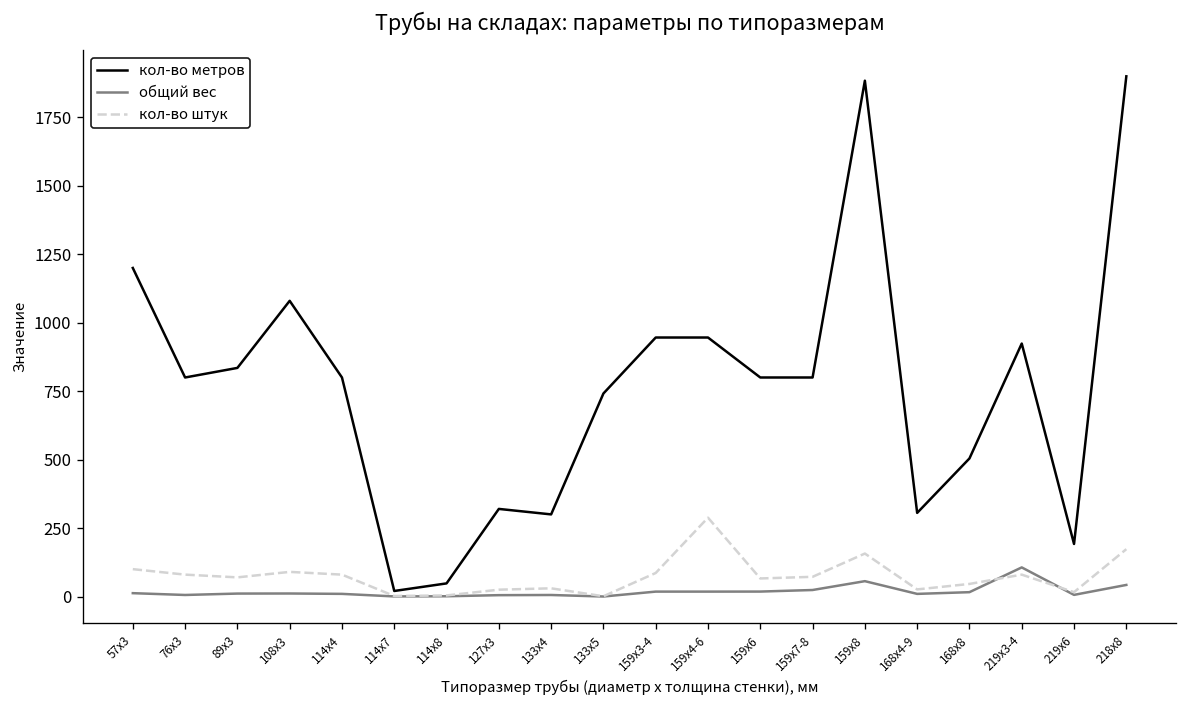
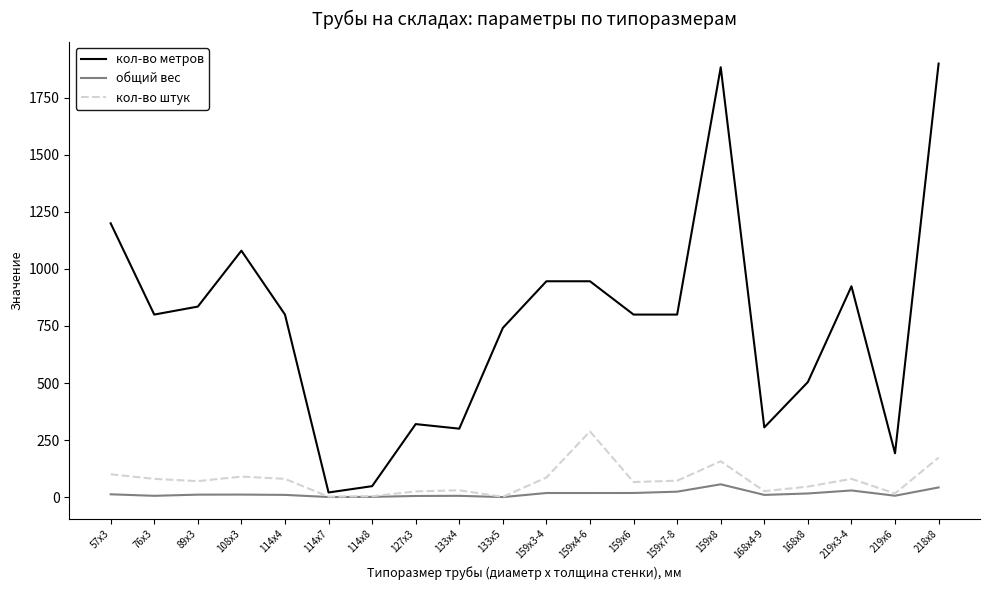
общий вес, 219х3-4: 110 -> 30
